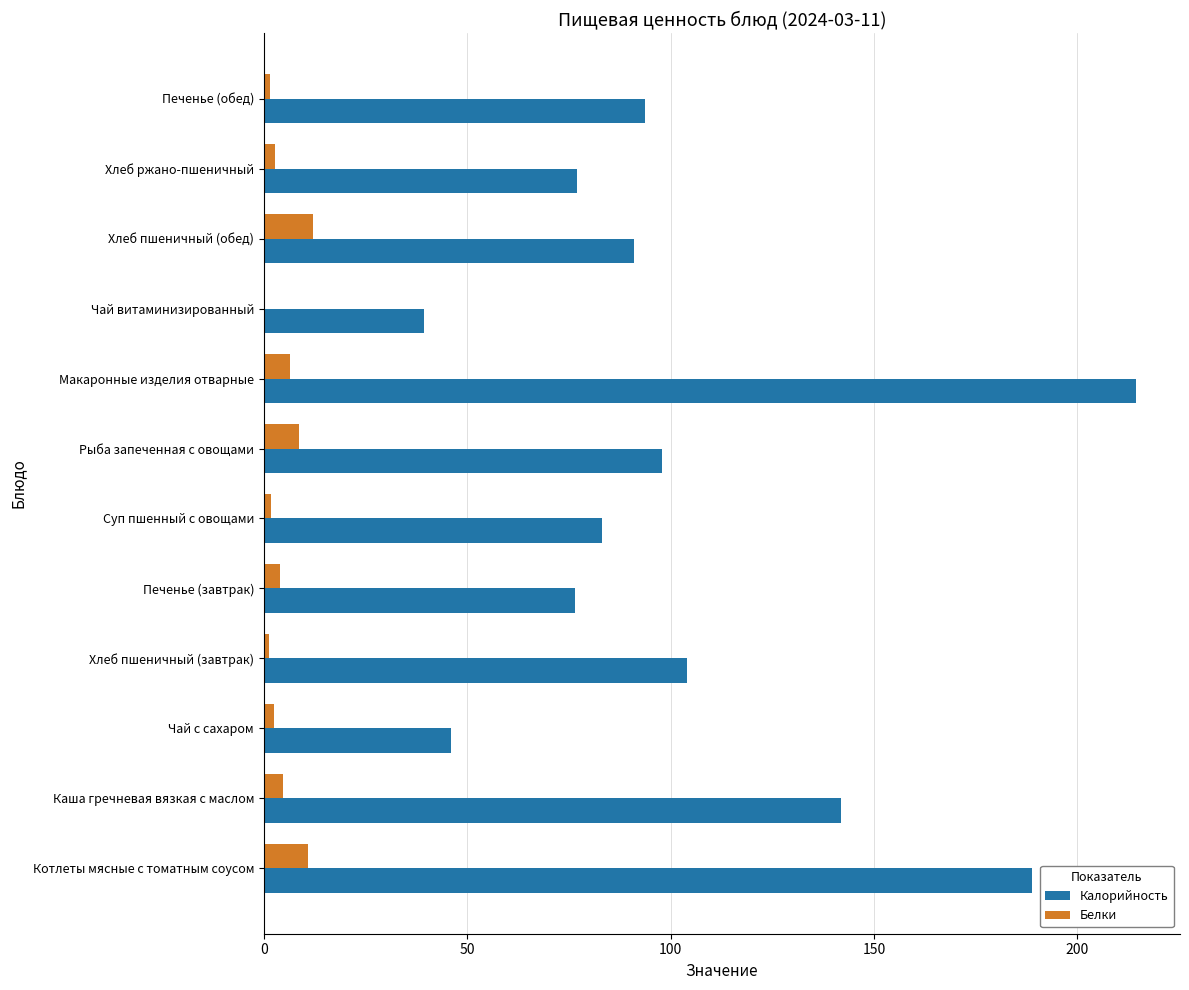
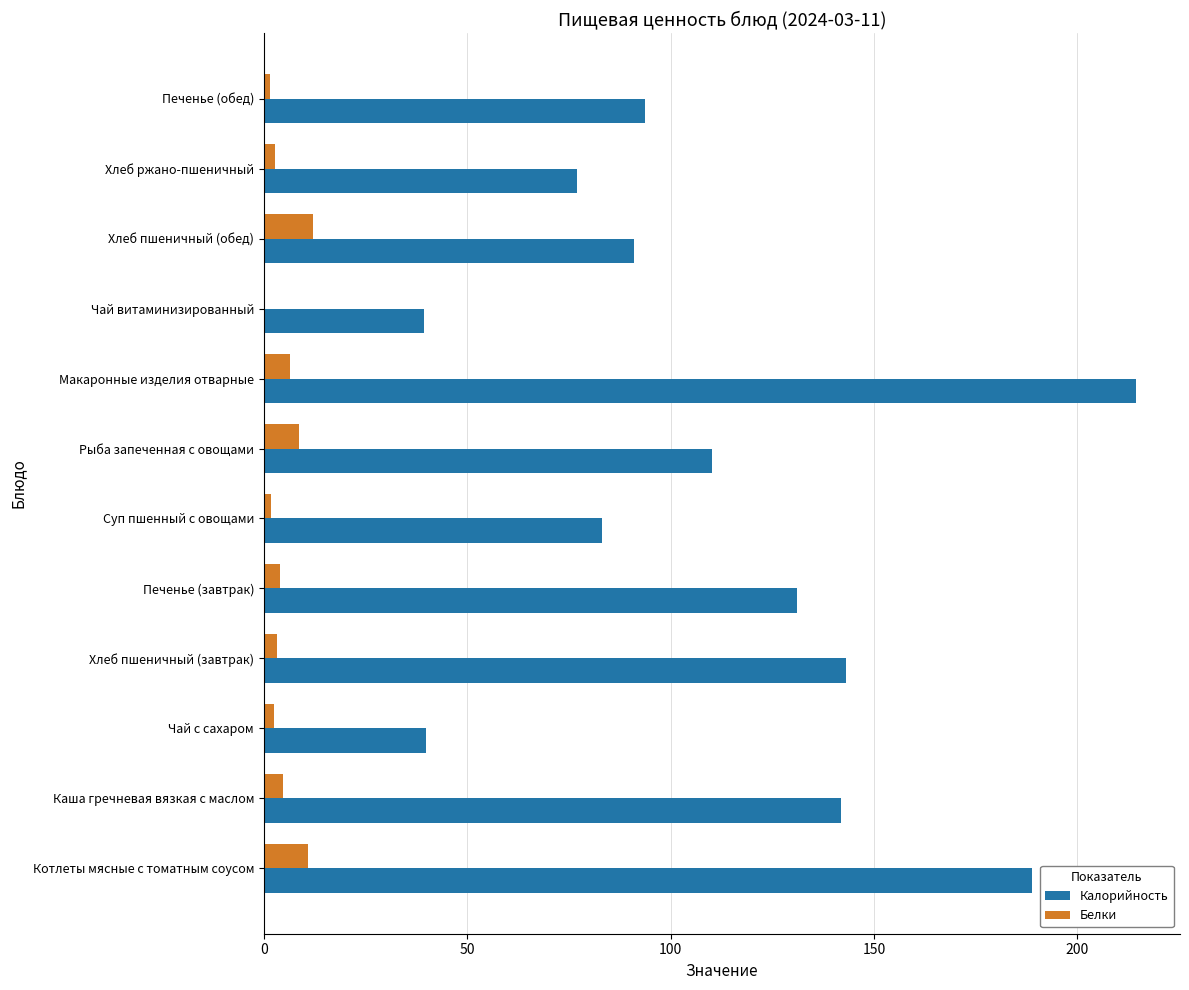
Калорийность, Рыба запеченная с овощами: 98 -> 110
Калорийность, Печенье (завтрак): 77 -> 131
Белки, Хлеб пшеничный (завтрак): 1 -> 3
Калорийность, Хлеб пшеничный (завтрак): 104 -> 143
Калорийность, Чай с сахаром: 46 -> 40
